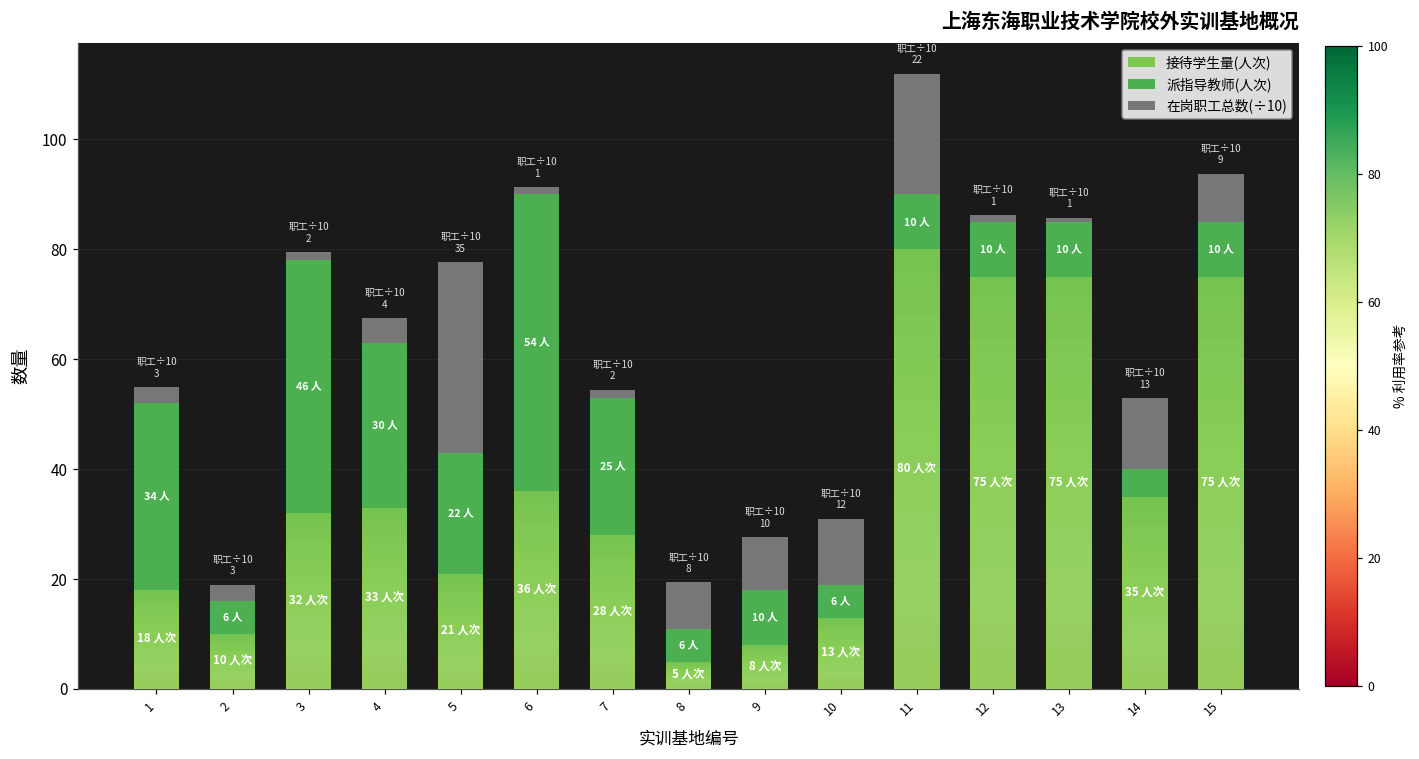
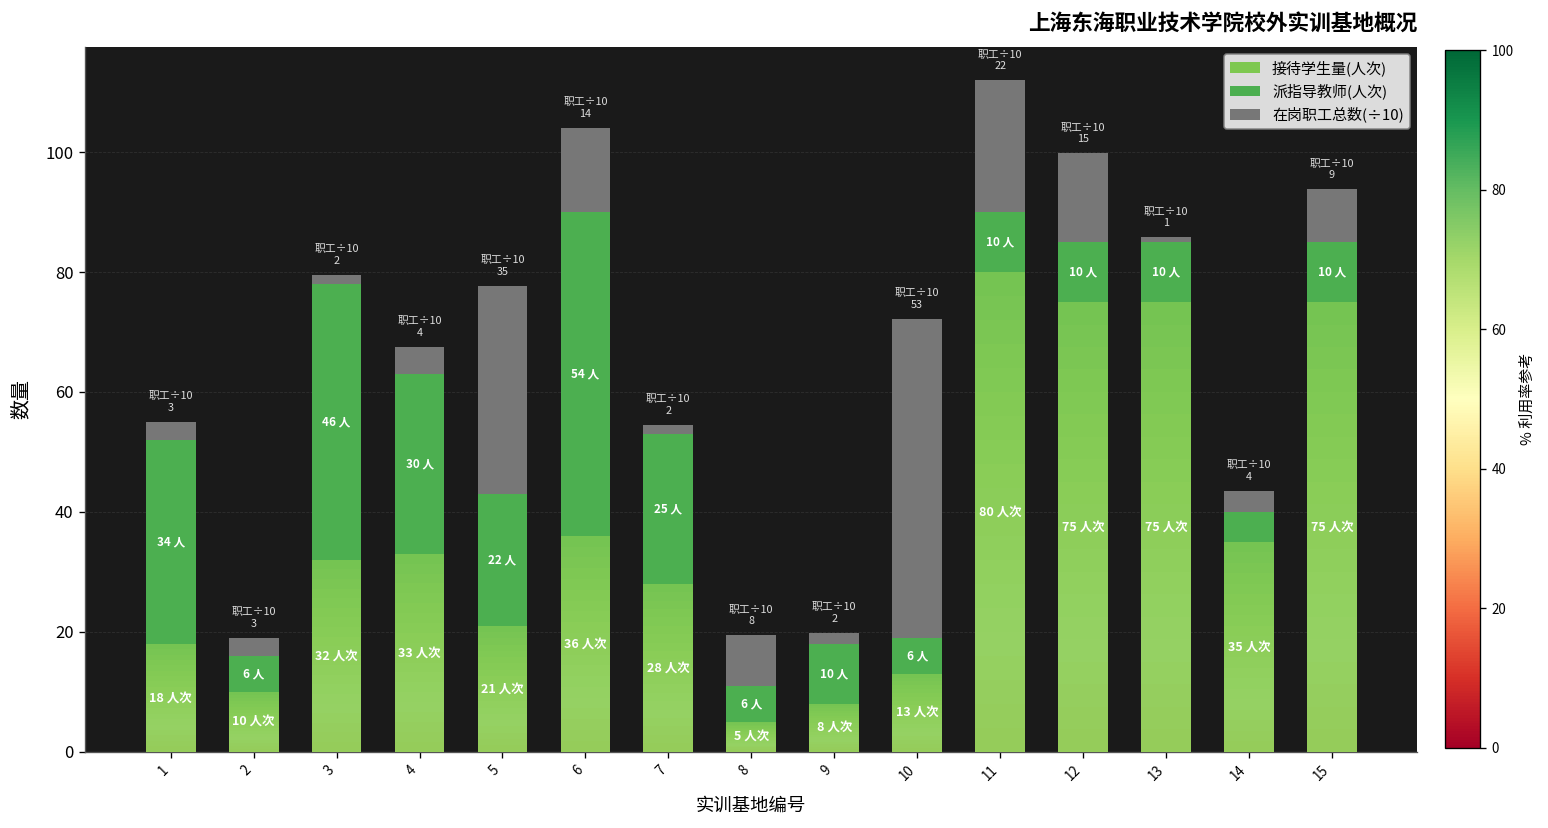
在岗职工总数(÷10), 6: 1 -> 14
在岗职工总数(÷10), 9: 10 -> 2
在岗职工总数(÷10), 10: 12 -> 53
在岗职工总数(÷10), 12: 1 -> 15
在岗职工总数(÷10), 14: 13 -> 4
